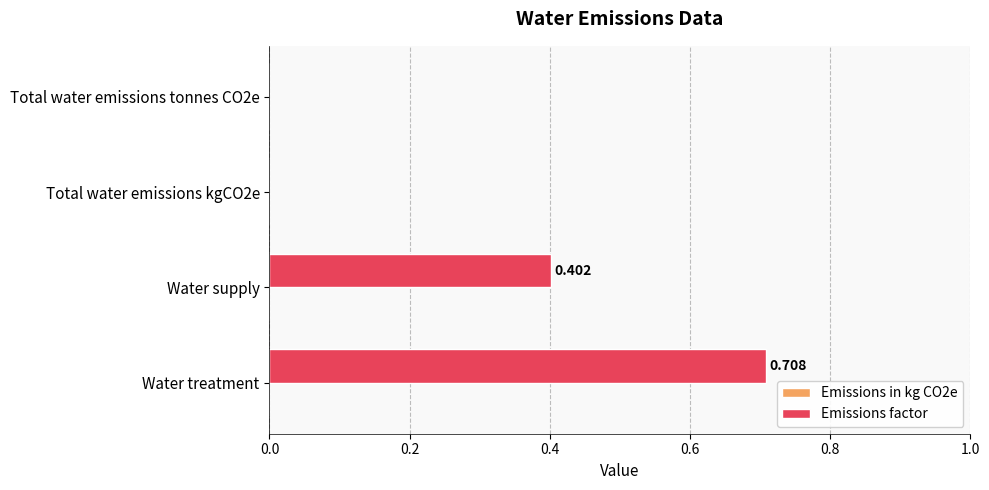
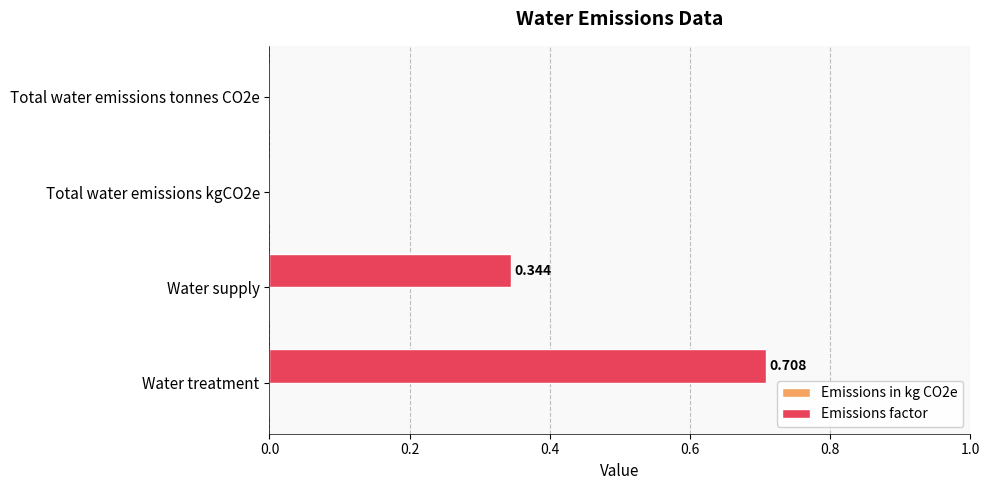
Emissions factor, Water supply: 0.402 -> 0.344
